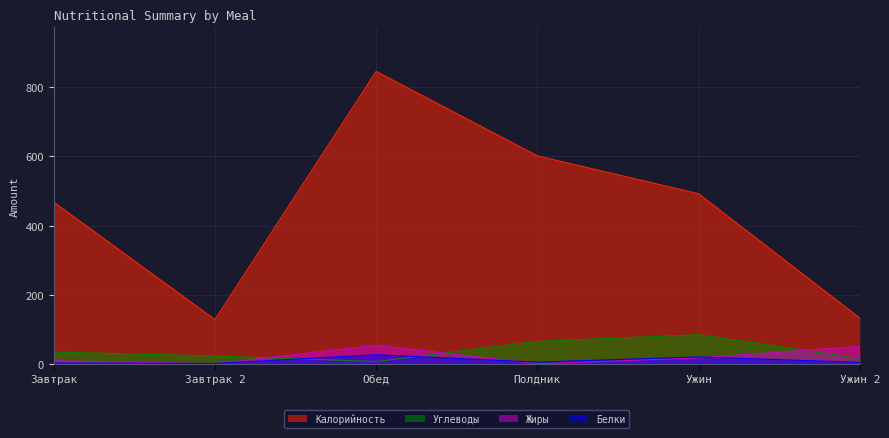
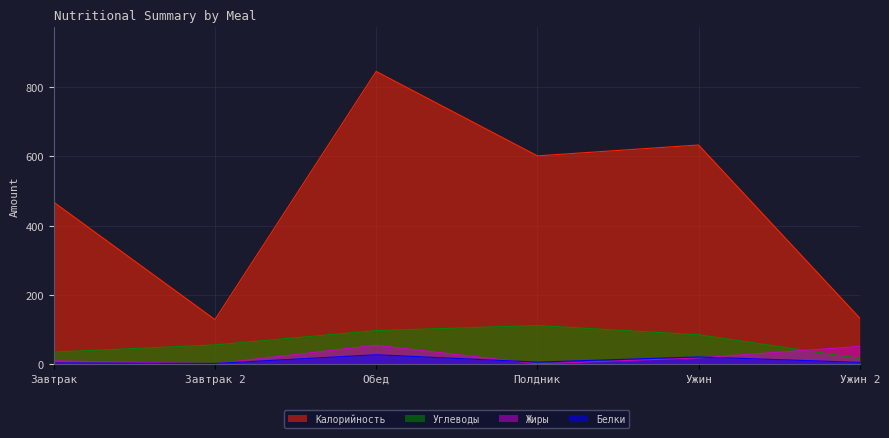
Углеводы, Завтрак 2: 20 -> 60
Углеводы, Обед: 10 -> 100
Углеводы, Полдник: 70 -> 110
Калорийность, Ужин: 490 -> 630
